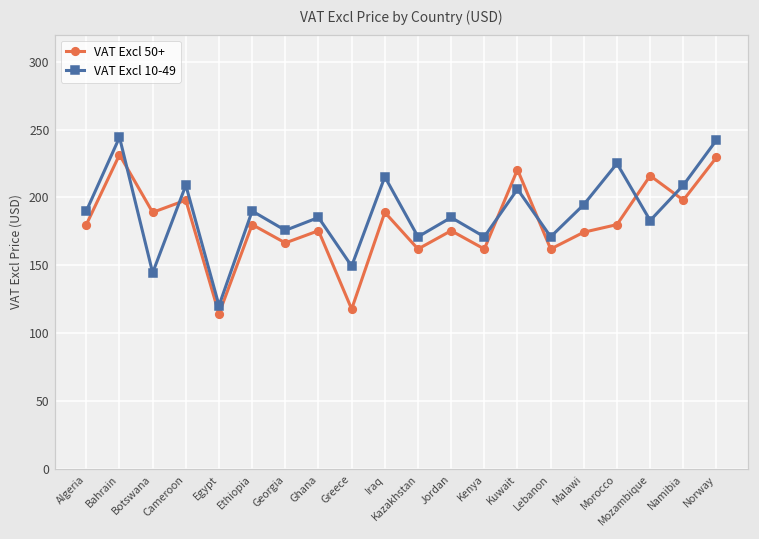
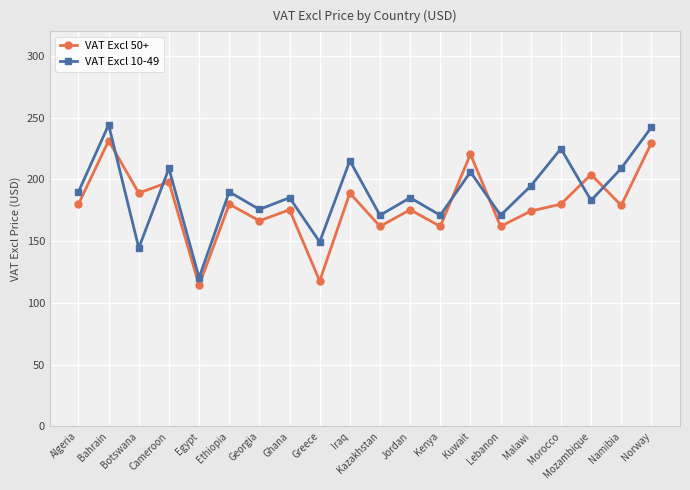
VAT Excl 50+, Mozambique: 216 -> 204
VAT Excl 50+, Namibia: 198 -> 179
